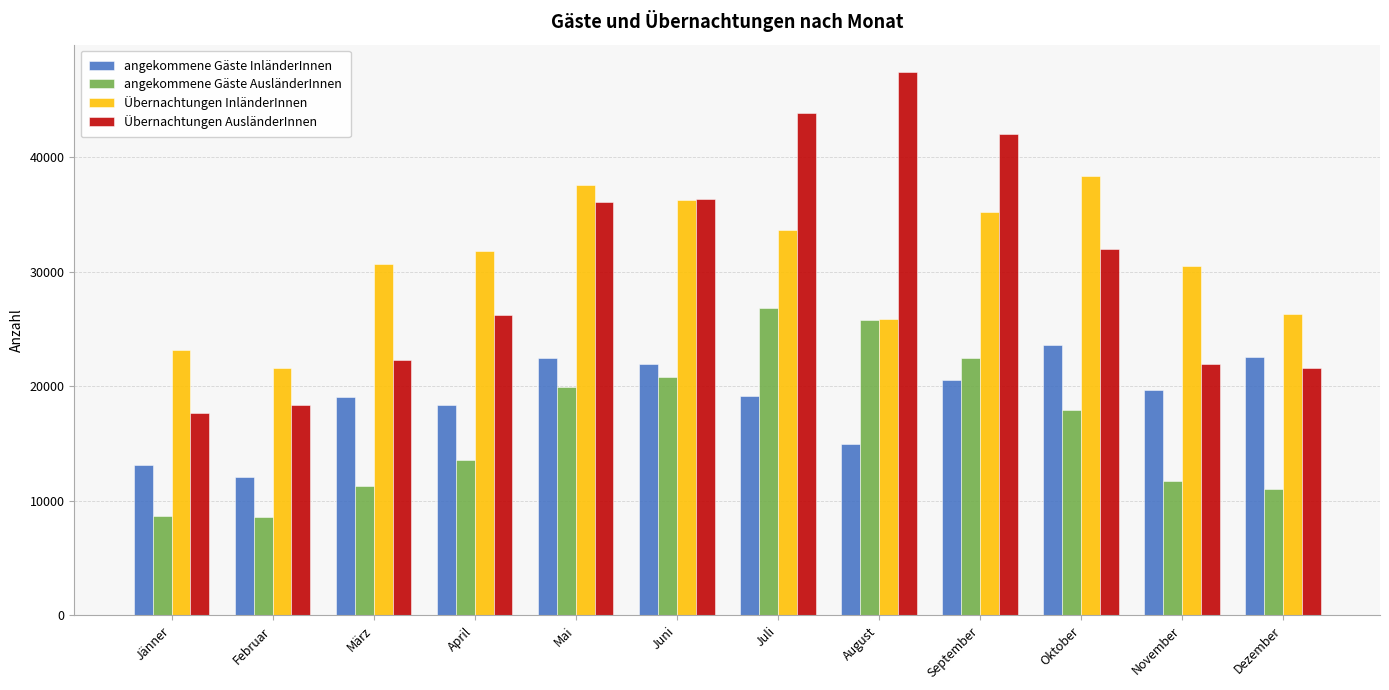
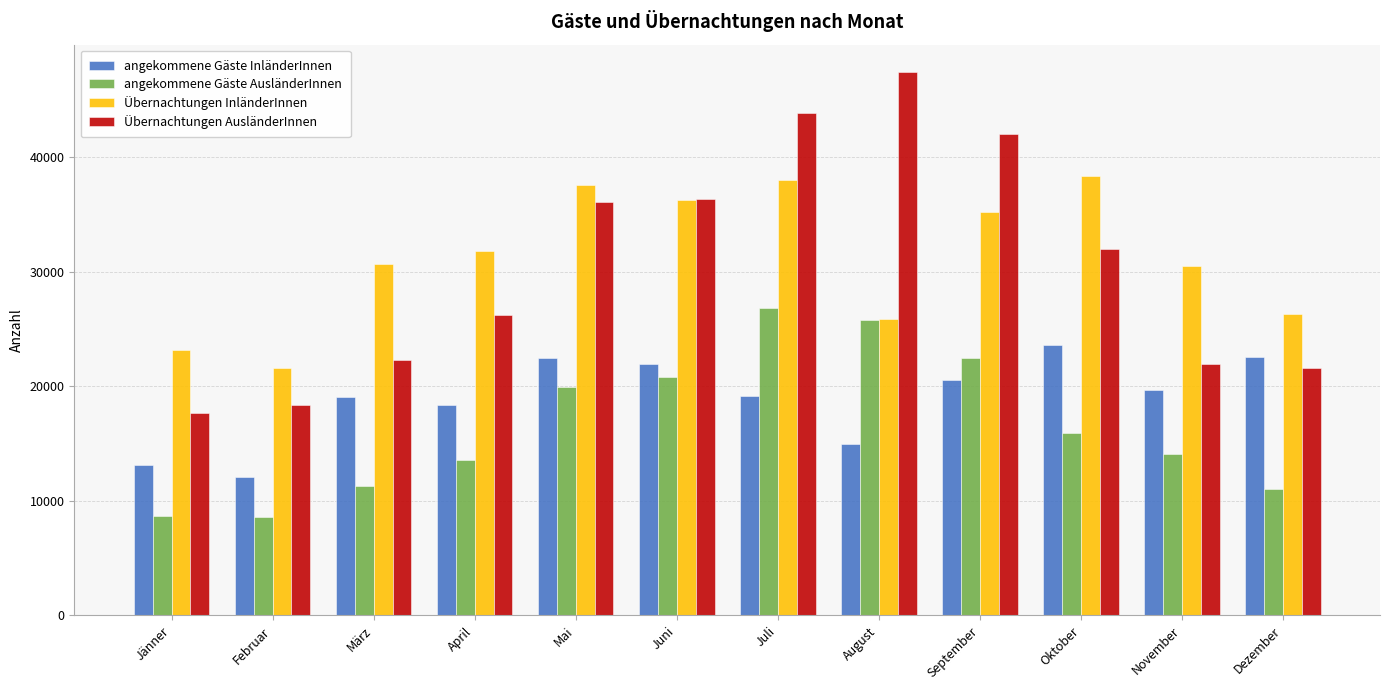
Übernachtungen InländerInnen, Juli: 33700 -> 38000
angekommene Gäste AusländerInnen, Oktober: 17900 -> 15900
angekommene Gäste AusländerInnen, November: 11700 -> 14100
